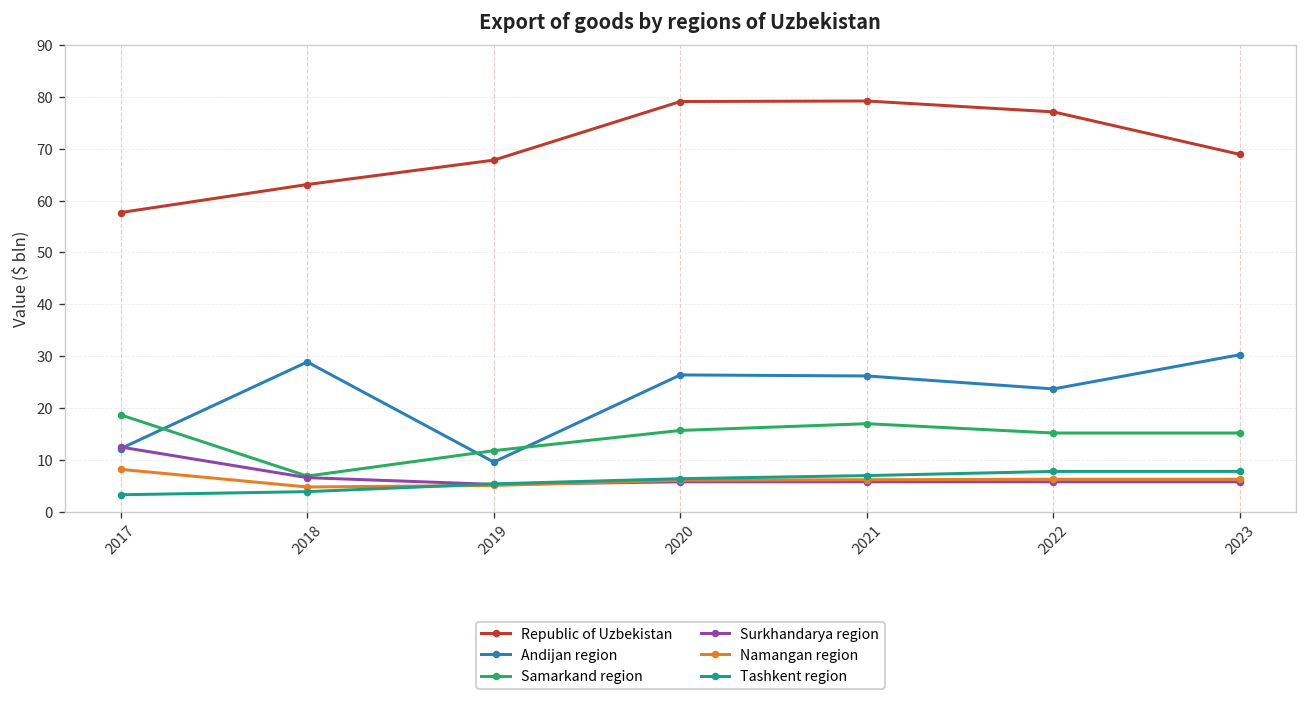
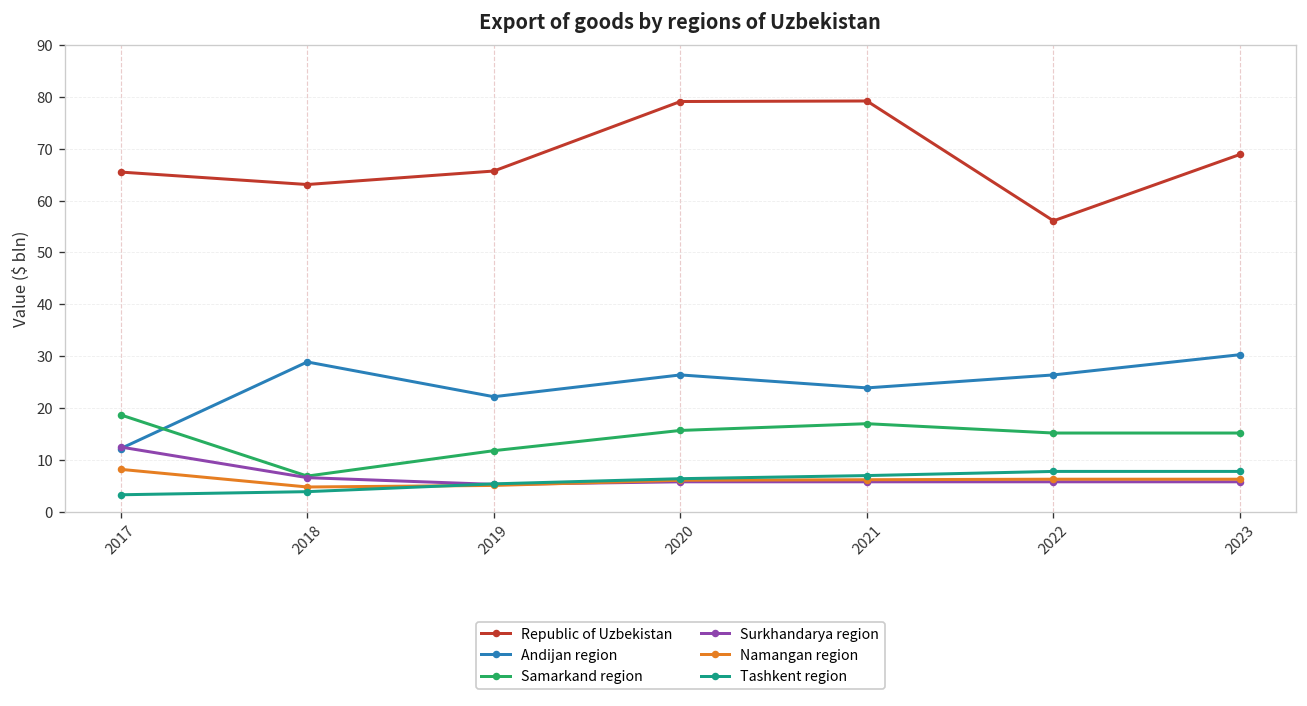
Republic of Uzbekistan, 2017: 58 -> 66
Republic of Uzbekistan, 2019: 68 -> 66
Andijan region, 2019: 10 -> 22
Andijan region, 2021: 26 -> 24
Republic of Uzbekistan, 2022: 77 -> 56
Andijan region, 2022: 24 -> 26
